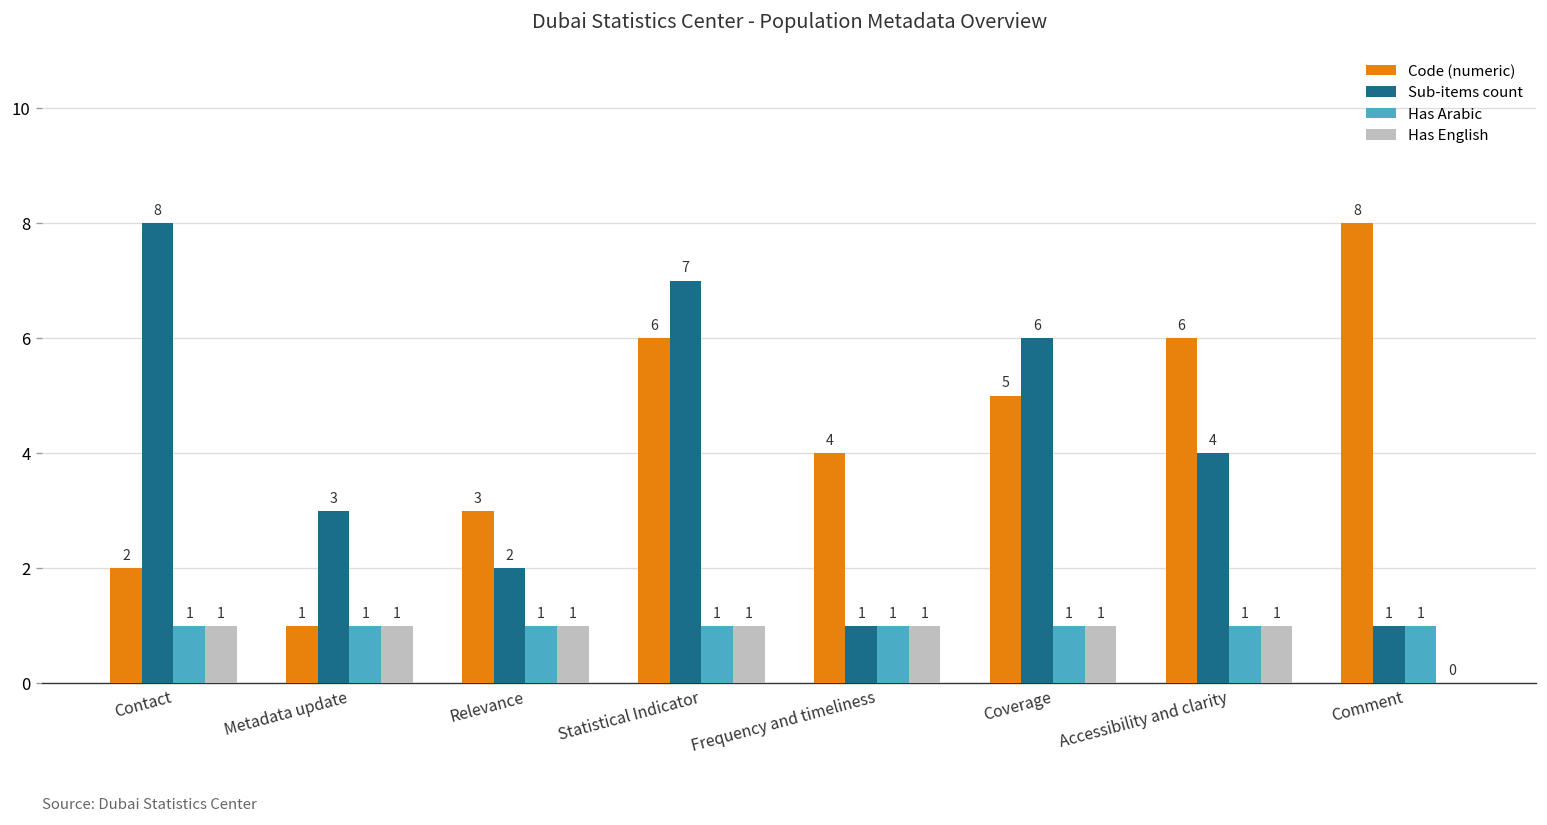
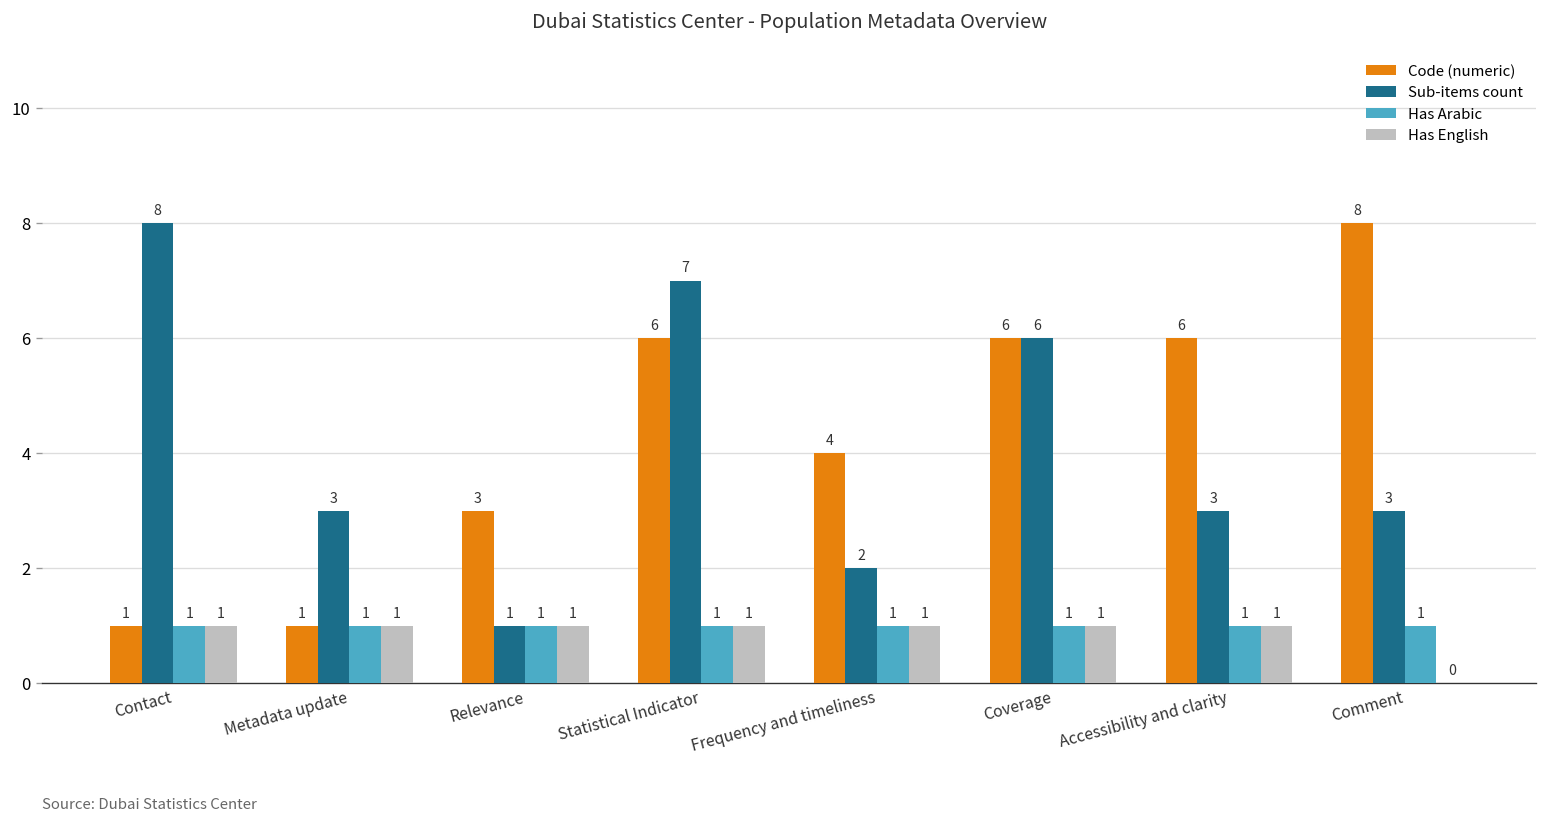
Code (numeric), Contact: 2 -> 1
Sub-items count, Relevance: 2 -> 1
Sub-items count, Frequency and timeliness: 1 -> 2
Code (numeric), Coverage: 5 -> 6
Sub-items count, Accessibility and clarity: 4 -> 3
Sub-items count, Comment: 1 -> 3
